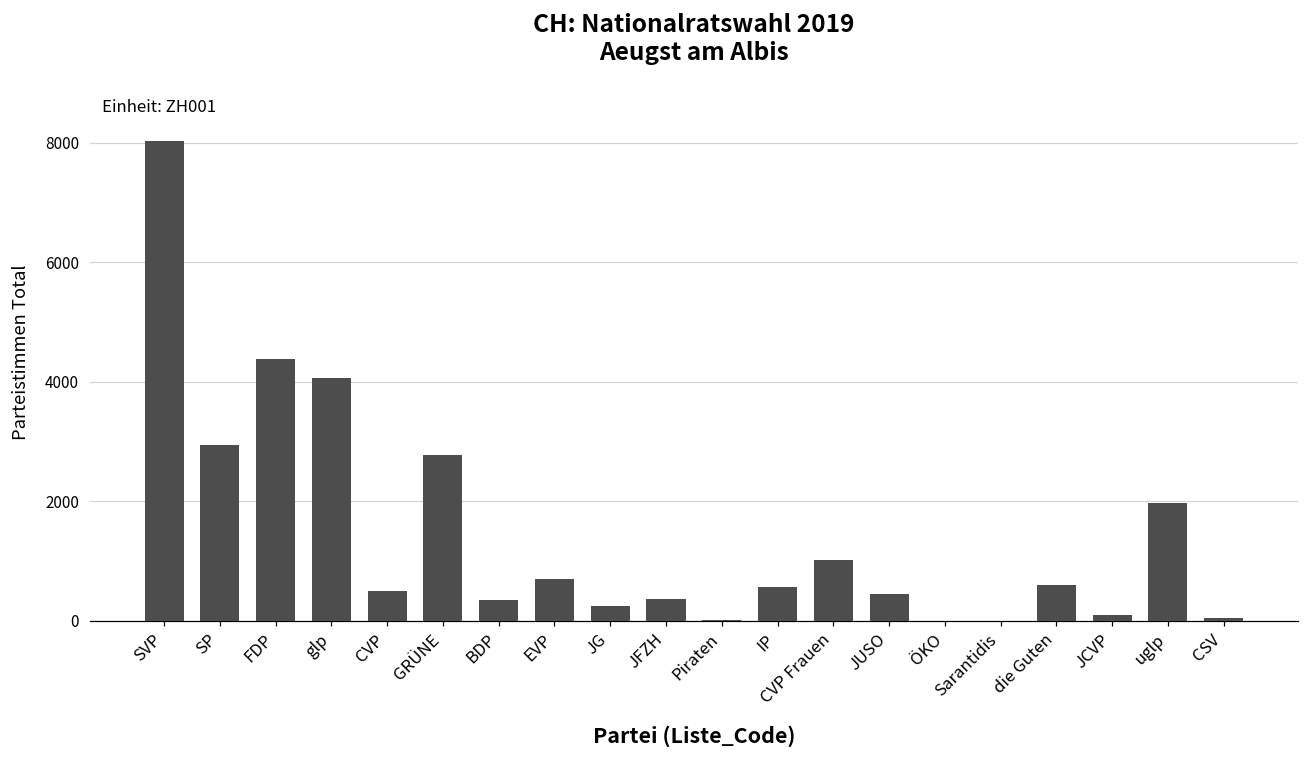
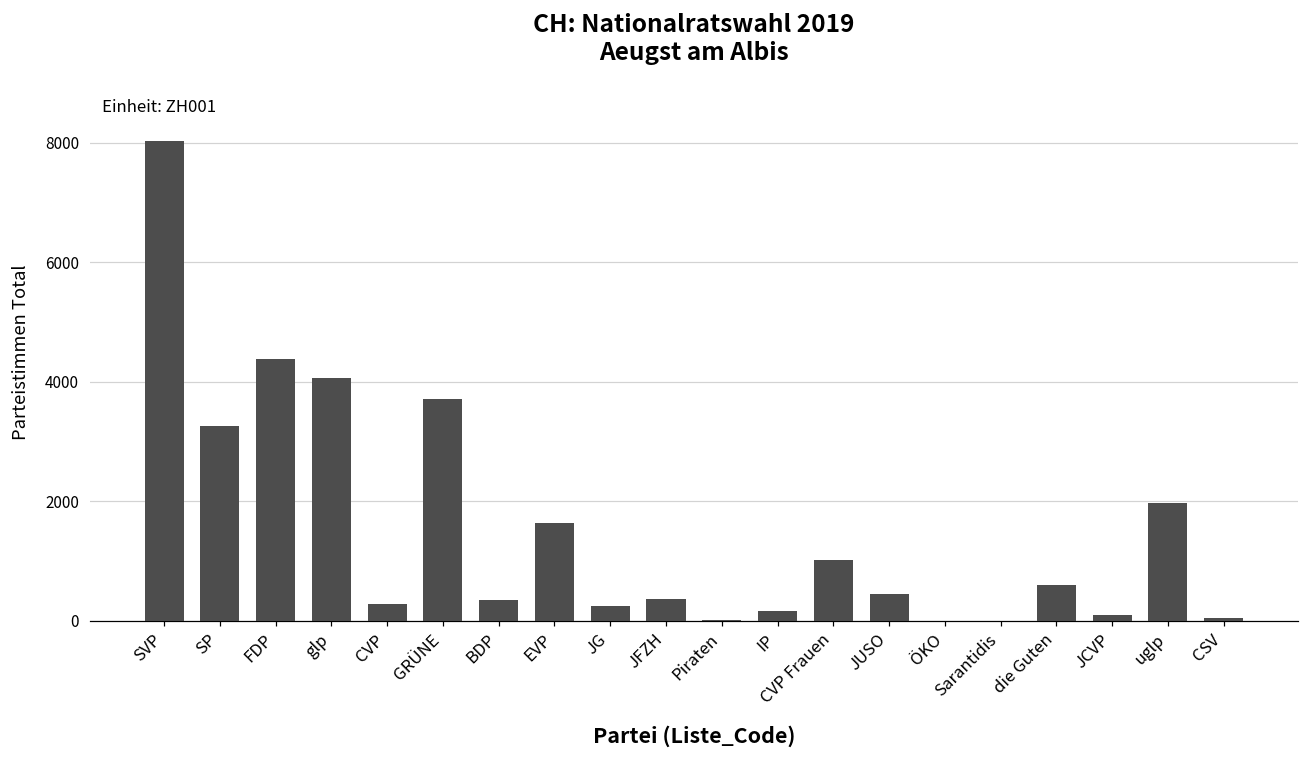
SP: 2900 -> 3300
CVP: 500 -> 300
GRÜNE: 2800 -> 3700
EVP: 700 -> 1600
IP: 600 -> 200
